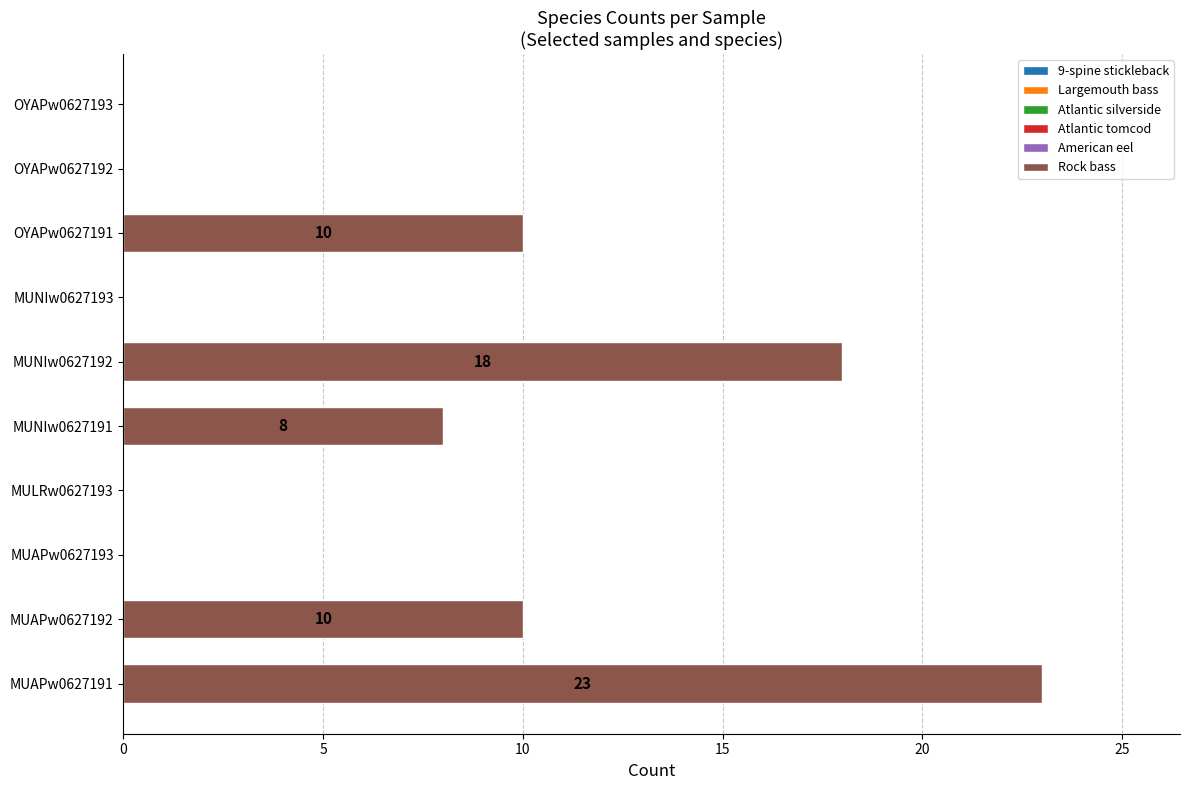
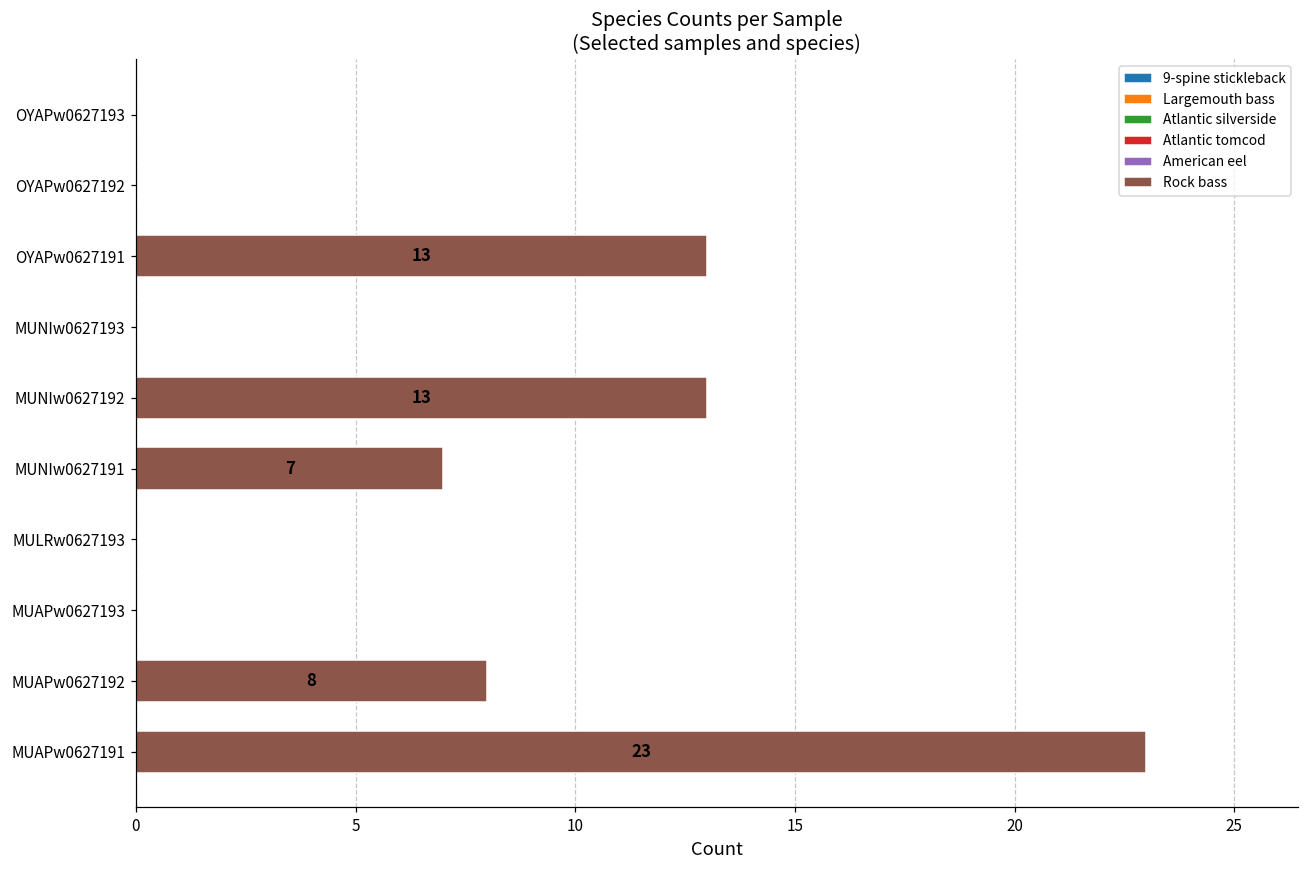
Rock bass, OYAPw0627191: 10 -> 13
Rock bass, MUNIw0627192: 18 -> 13
Rock bass, MUNIw0627191: 8 -> 7
Rock bass, MUAPw0627192: 10 -> 8
